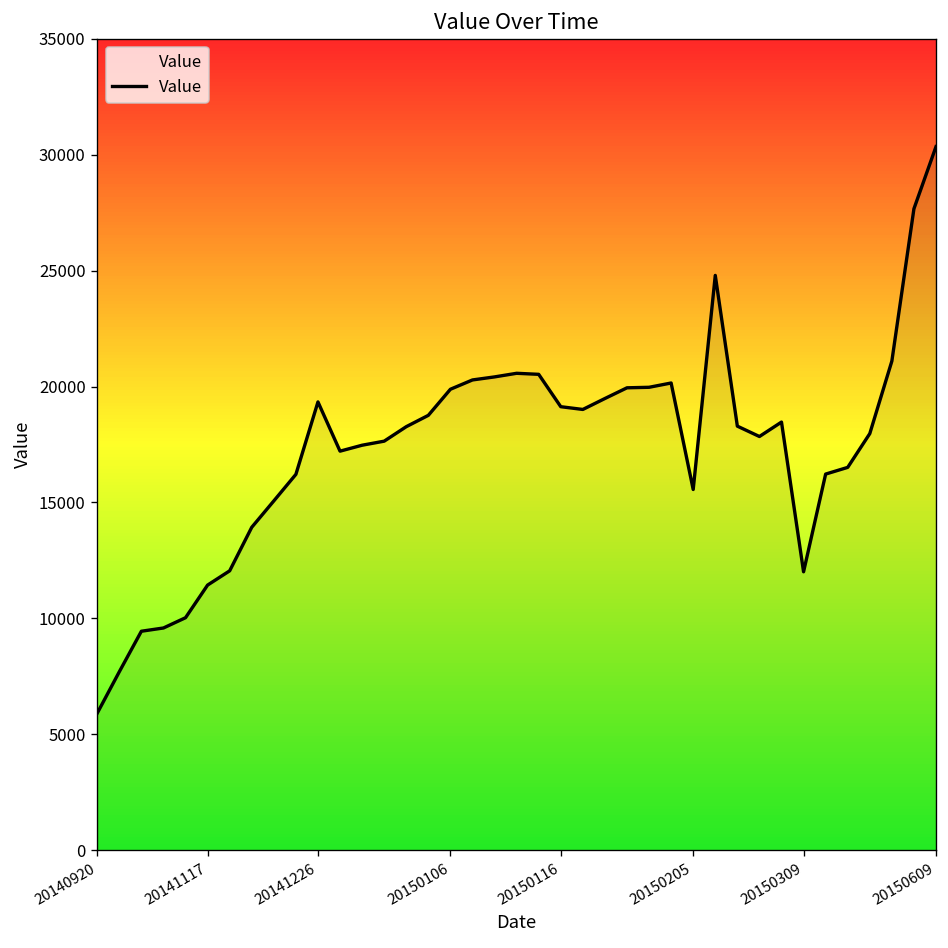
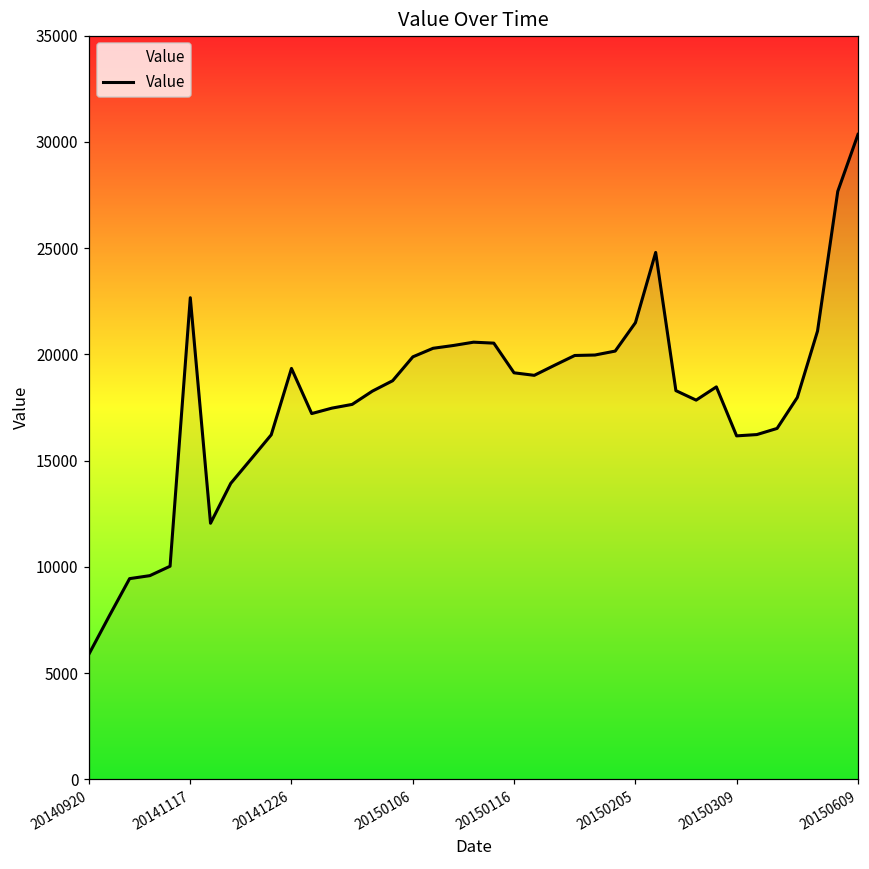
20141117: 11400 -> 22700
20150205: 15600 -> 21500
20150309: 12000 -> 16200
